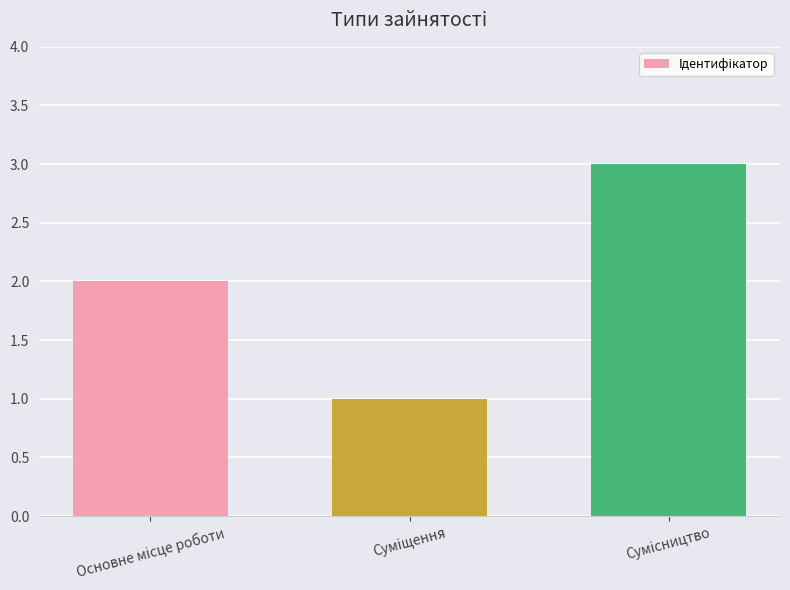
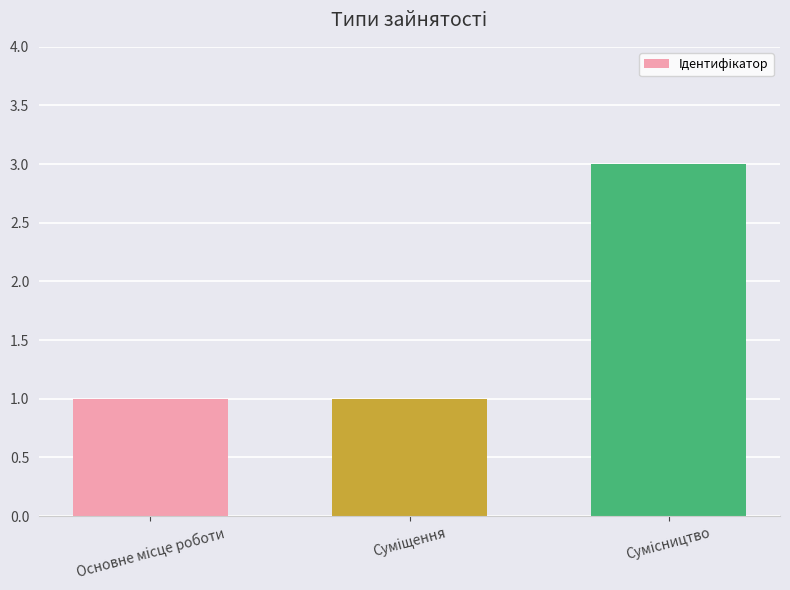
Основне місце роботи: 2 -> 1
